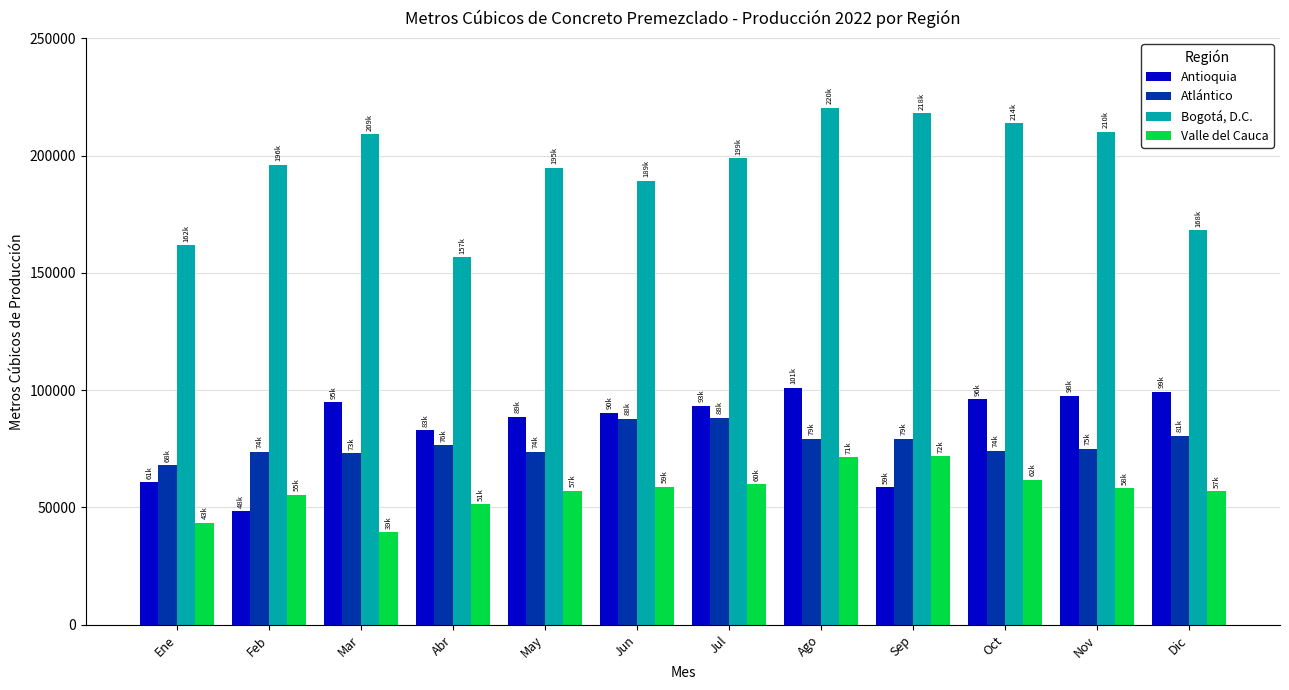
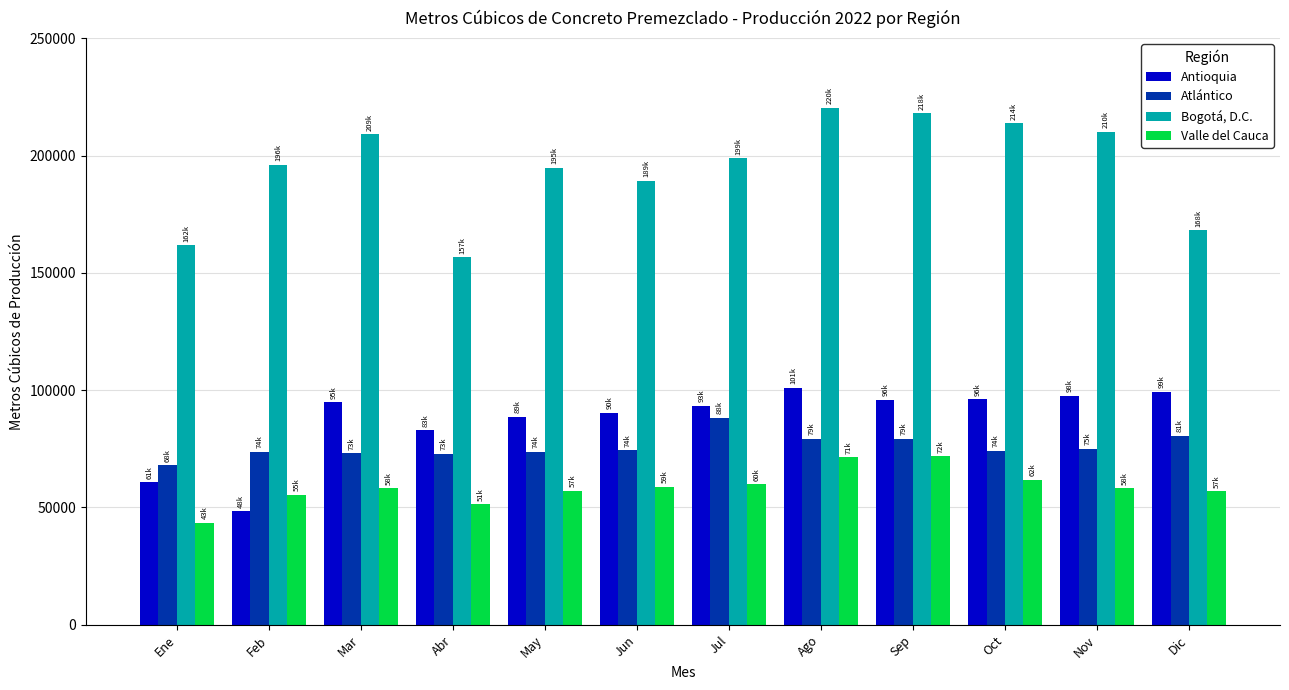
Valle del Cauca, Mar: 39k -> 58k
Atlántico, Abr: 76k -> 73k
Atlántico, Jun: 88k -> 74k
Antioquia, Sep: 59k -> 96k
